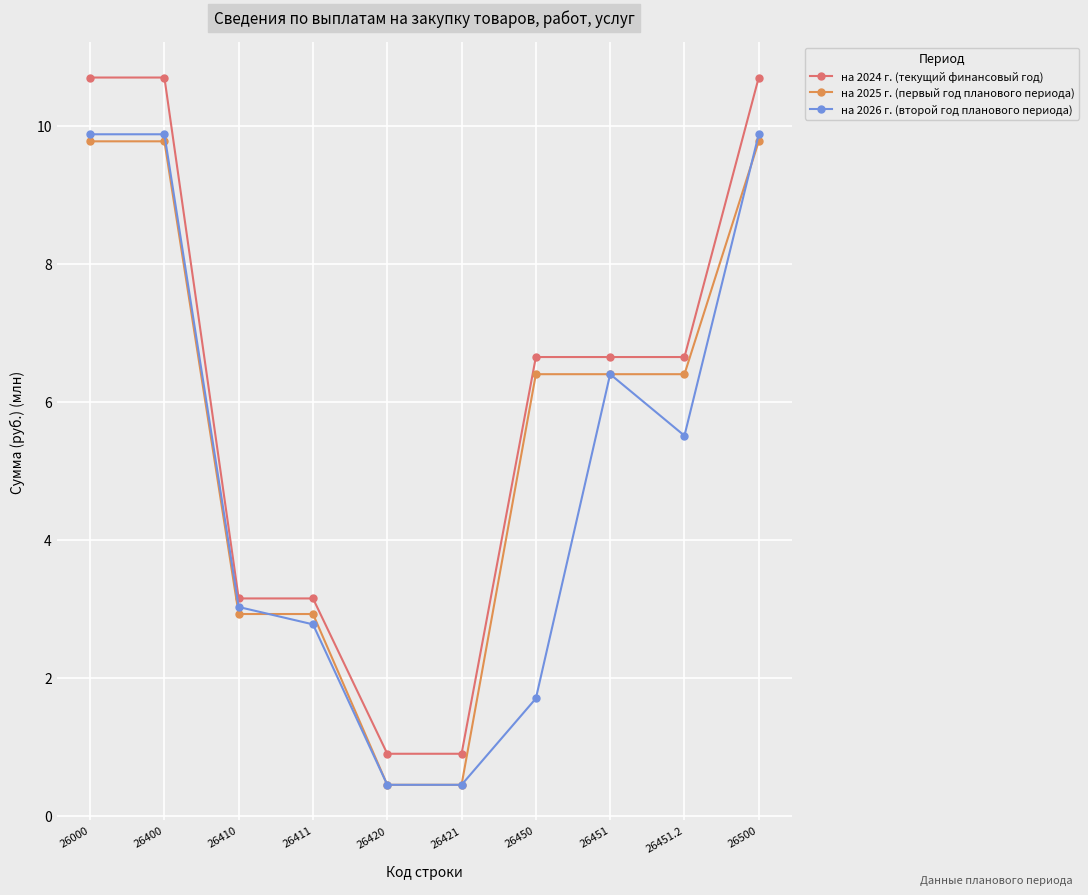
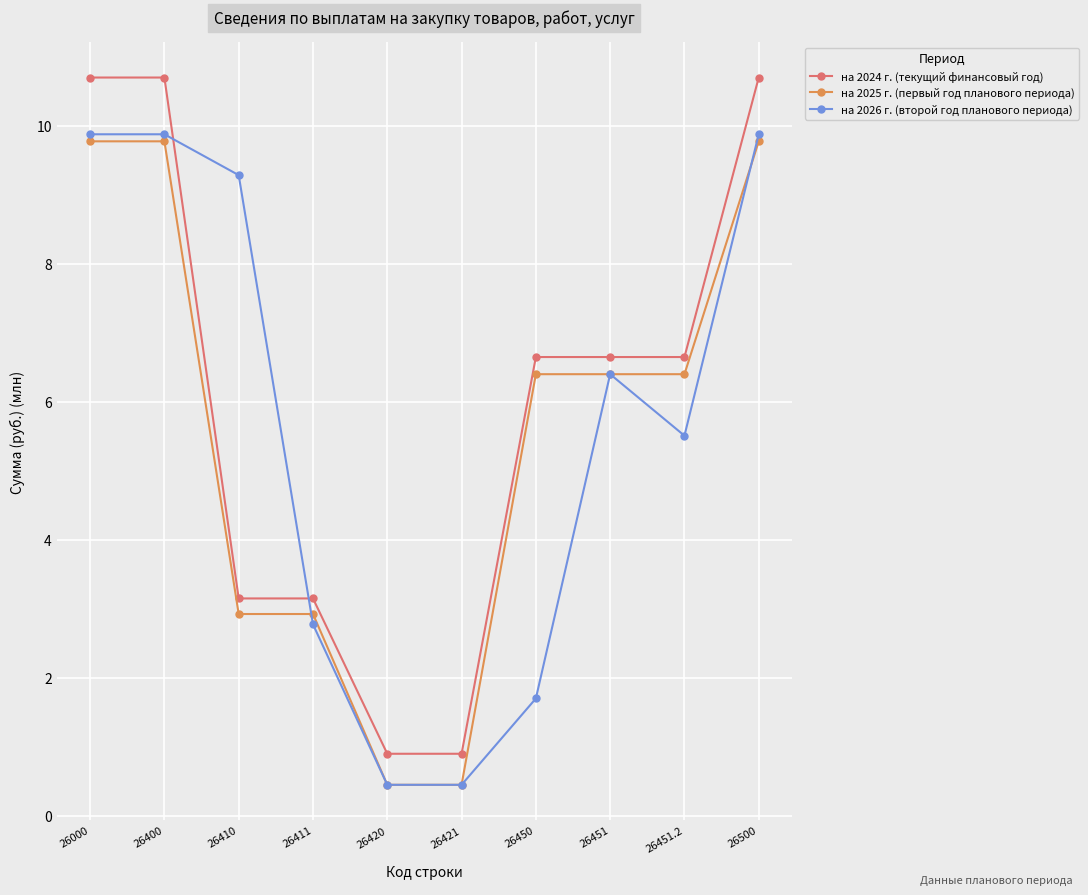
на 2026 г. (второй год планового периода), 26410: 3.0 -> 9.3
